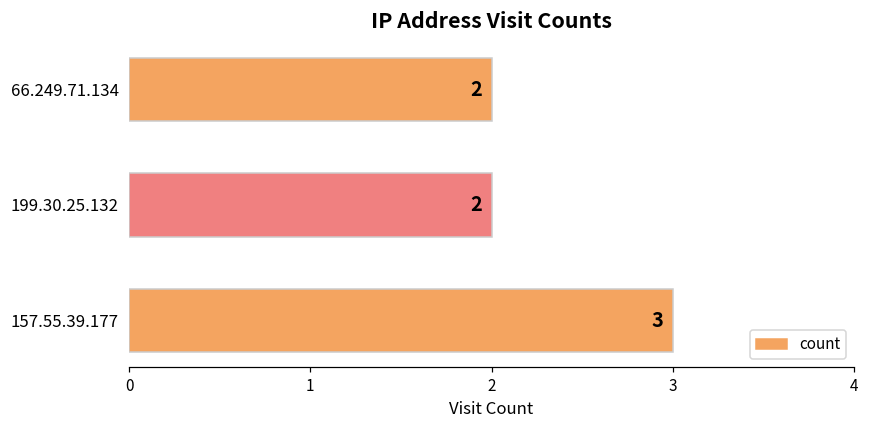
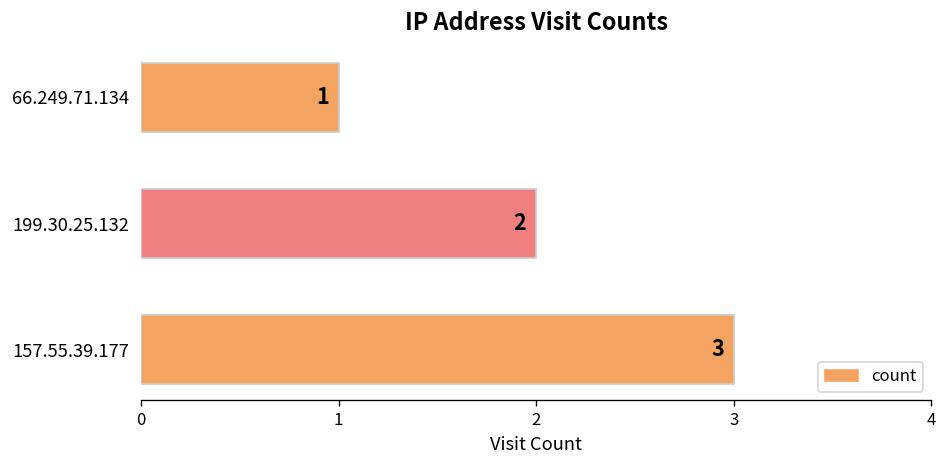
66.249.71.134: 2 -> 1
